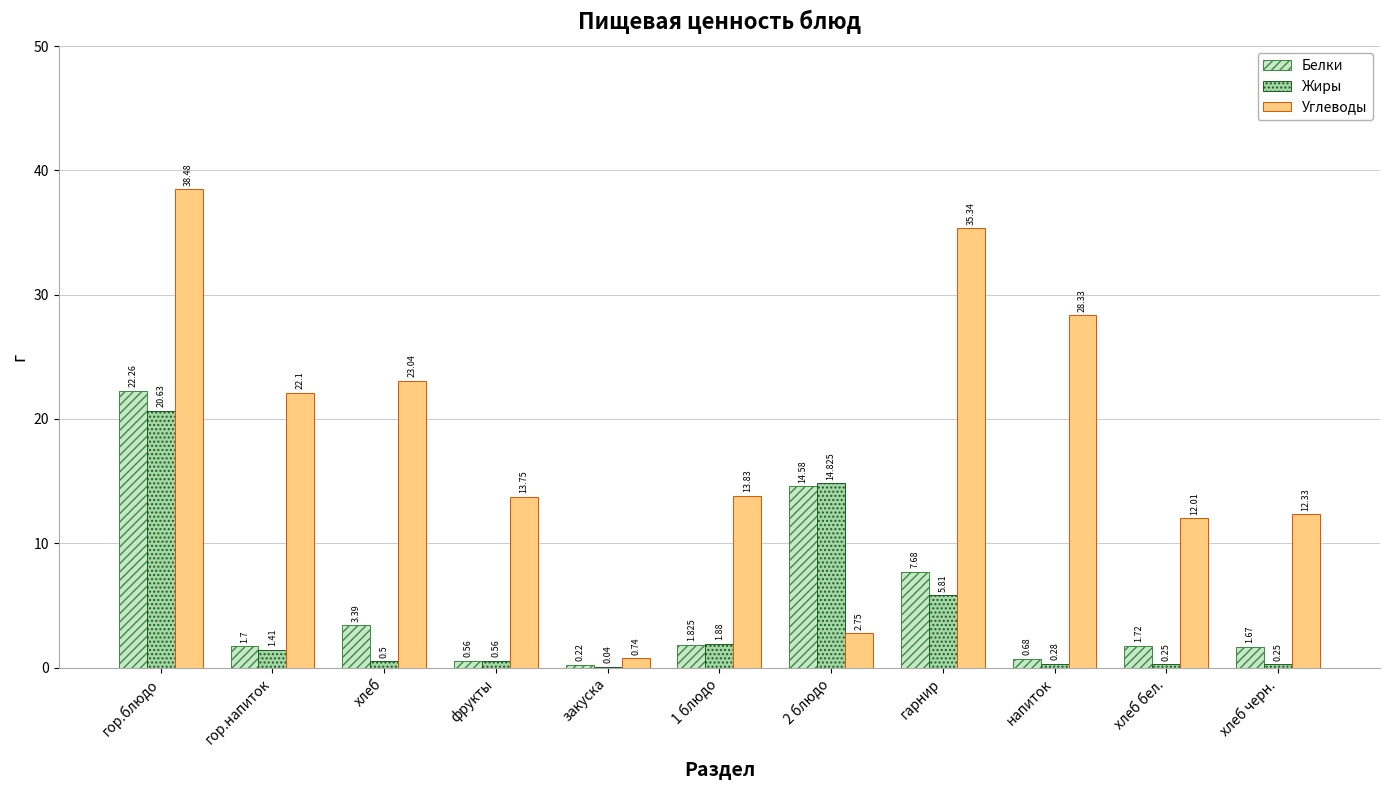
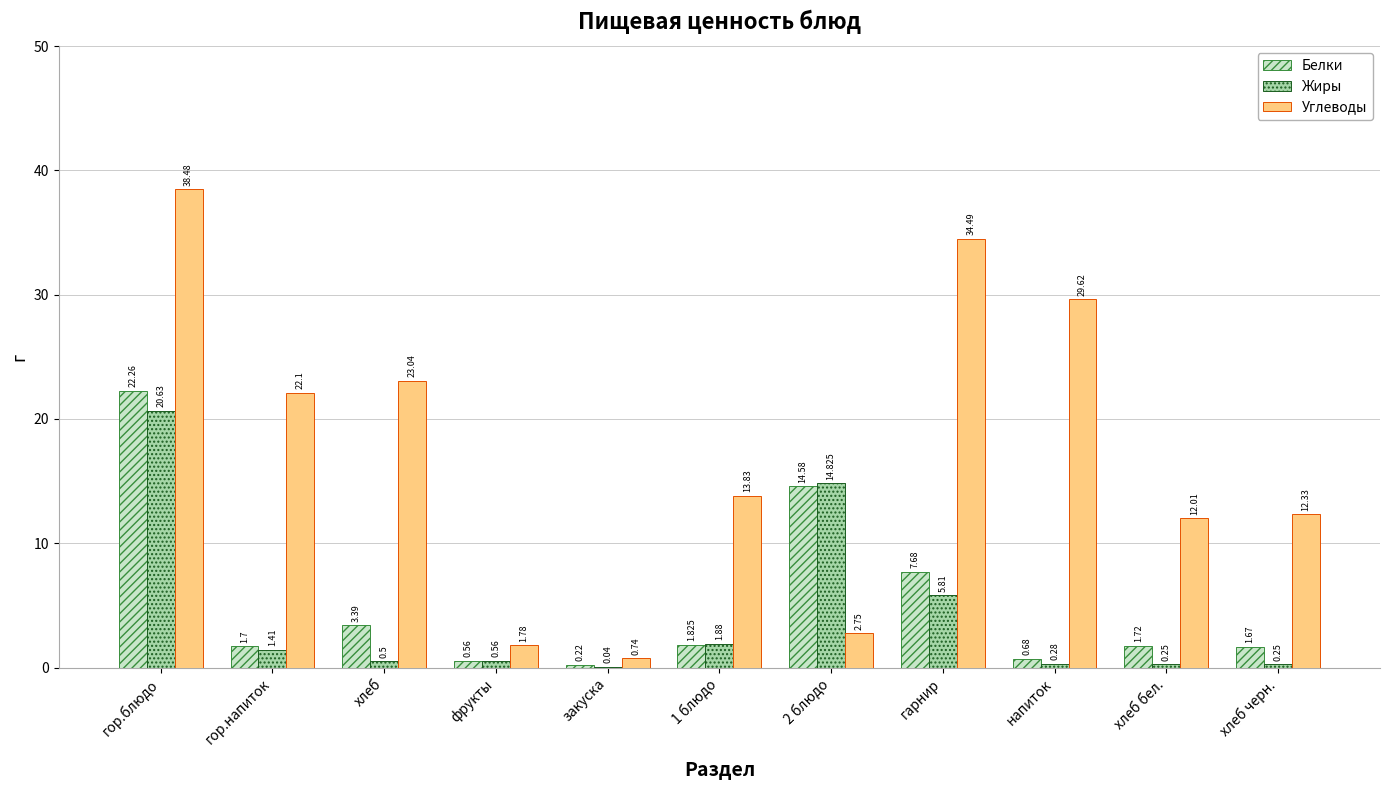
Углеводы, фрукты: 13.75 -> 1.78
Углеводы, гарнир: 35.34 -> 34.49
Углеводы, напиток: 28.33 -> 29.62
